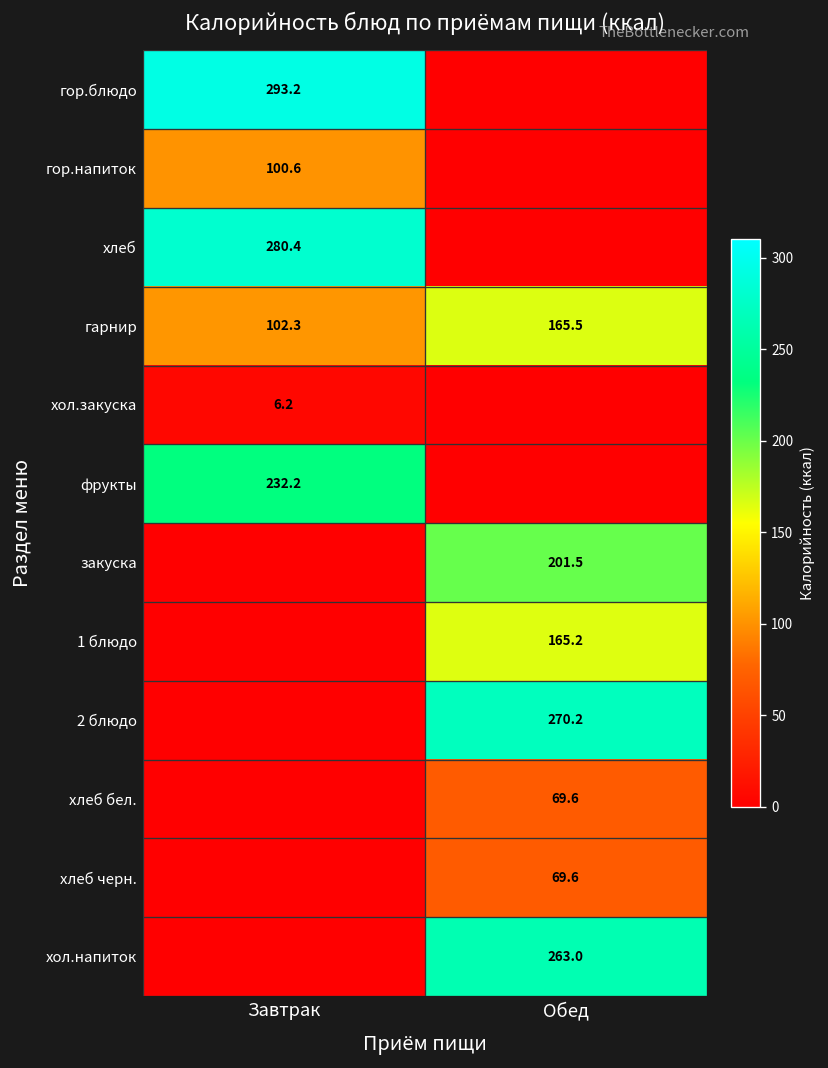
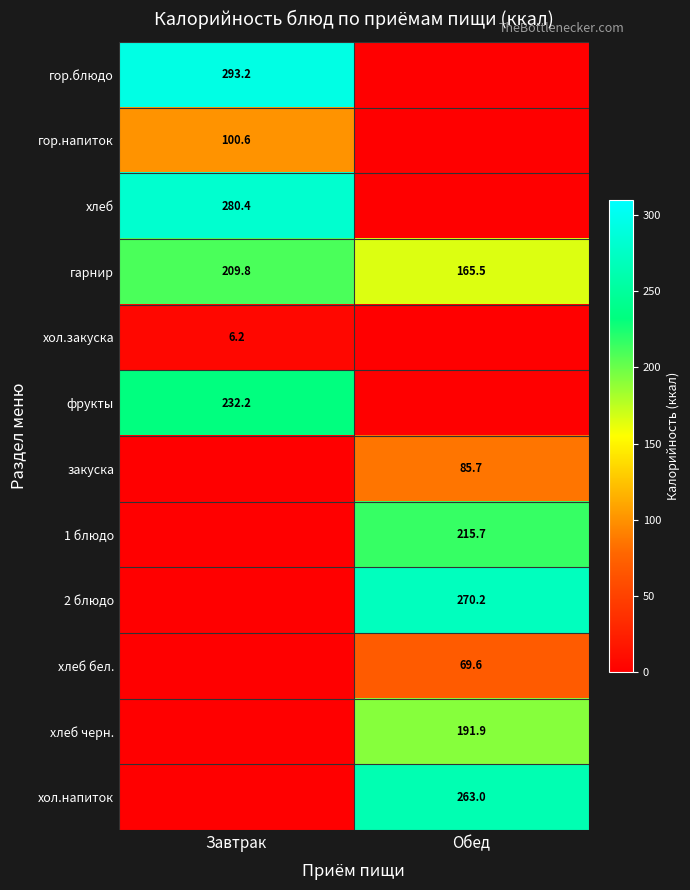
гарнир, Завтрак: 102.3 -> 209.8
закуска, Обед: 201.5 -> 85.7
1 блюдо, Обед: 165.2 -> 215.7
хлеб черн., Обед: 69.6 -> 191.9
